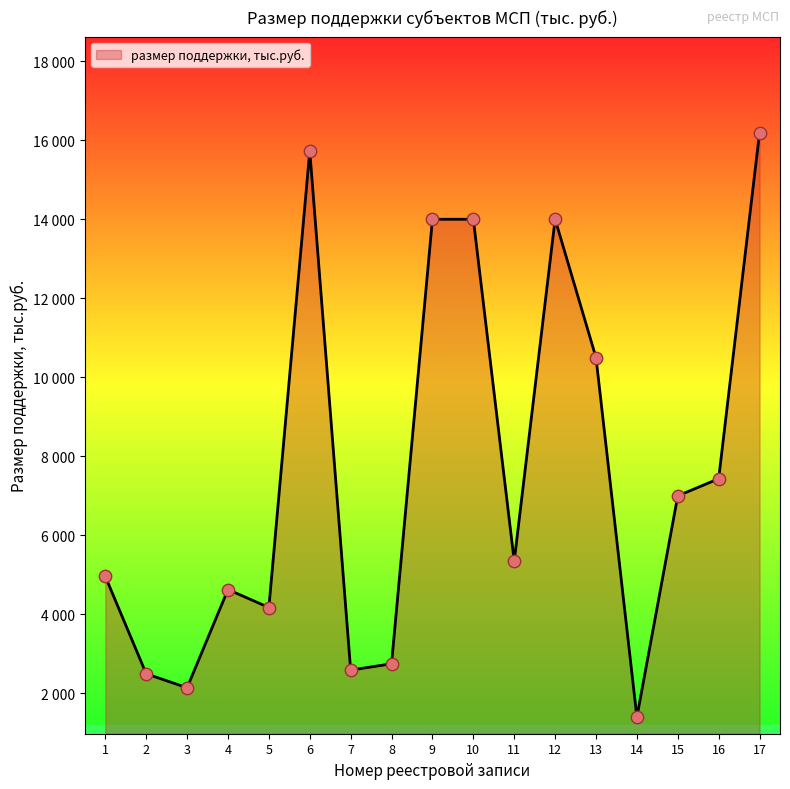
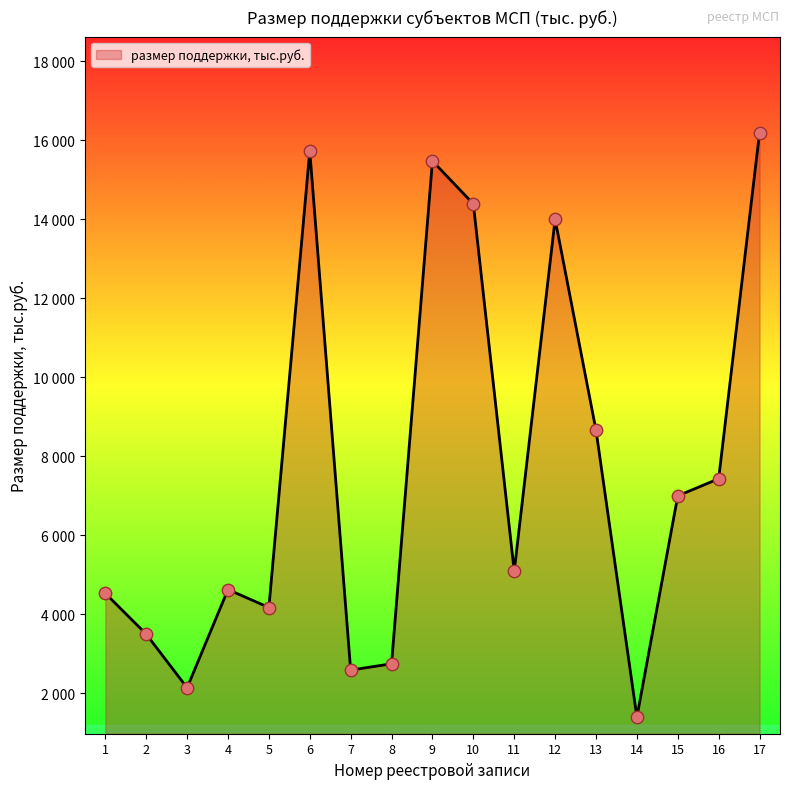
1: 5000 -> 4500
2: 2500 -> 3500
9: 14000 -> 15500
10: 14000 -> 14400
11: 5300 -> 5100
13: 10500 -> 8700
